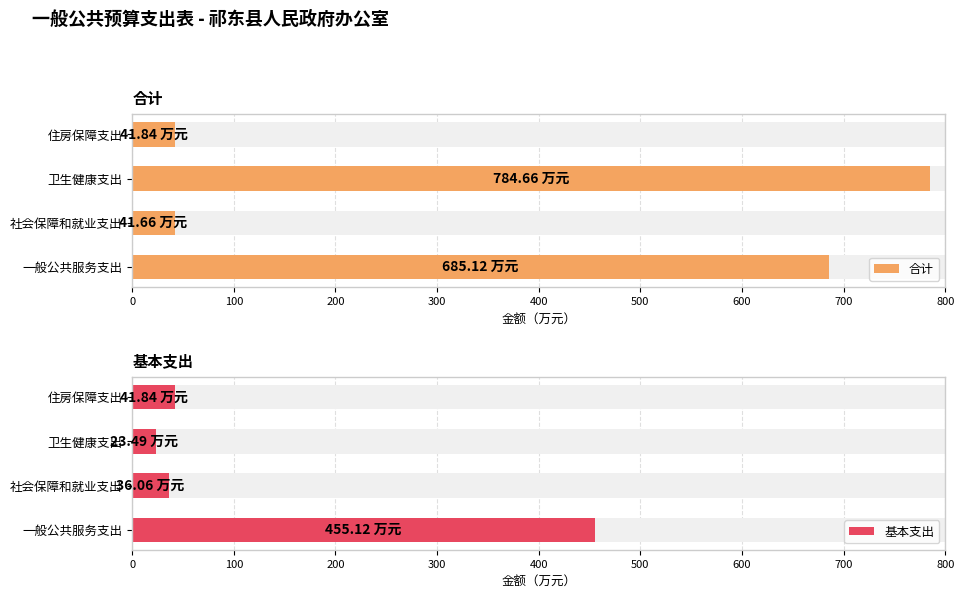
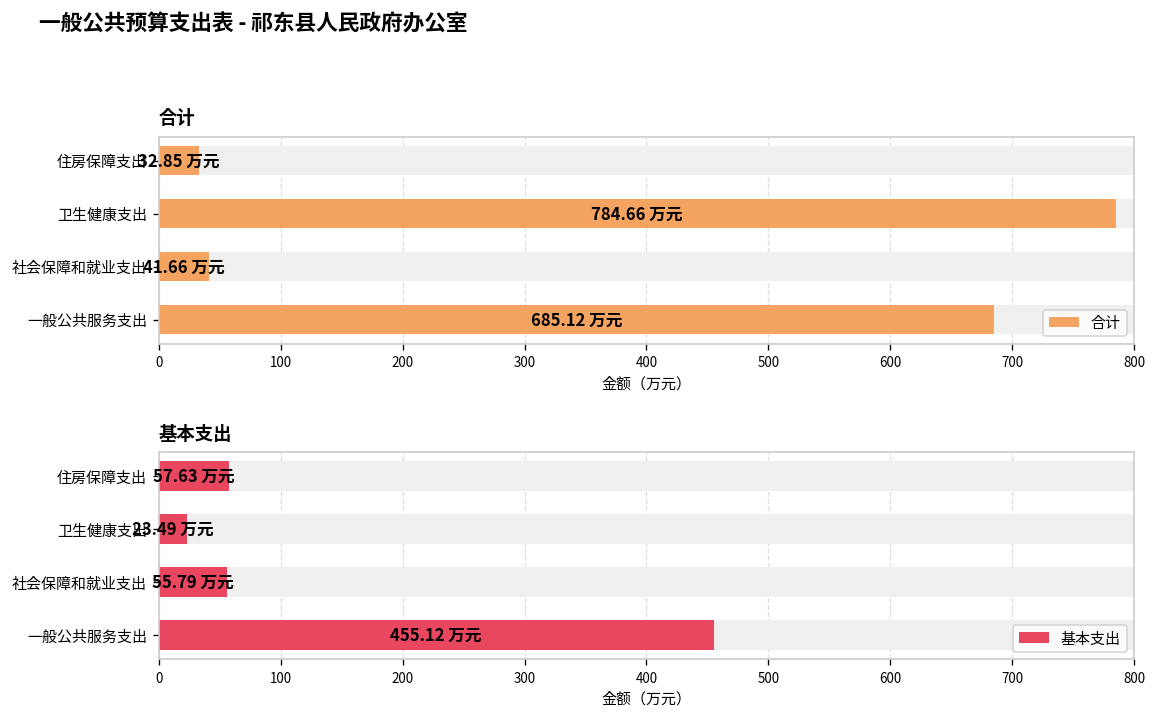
合计, 合计, 住房保障支出: 41.84 -> 32.85
基本支出, 基本支出, 住房保障支出: 41.84 -> 57.63
基本支出, 基本支出, 社会保障和就业支出: 36.06 -> 55.79
